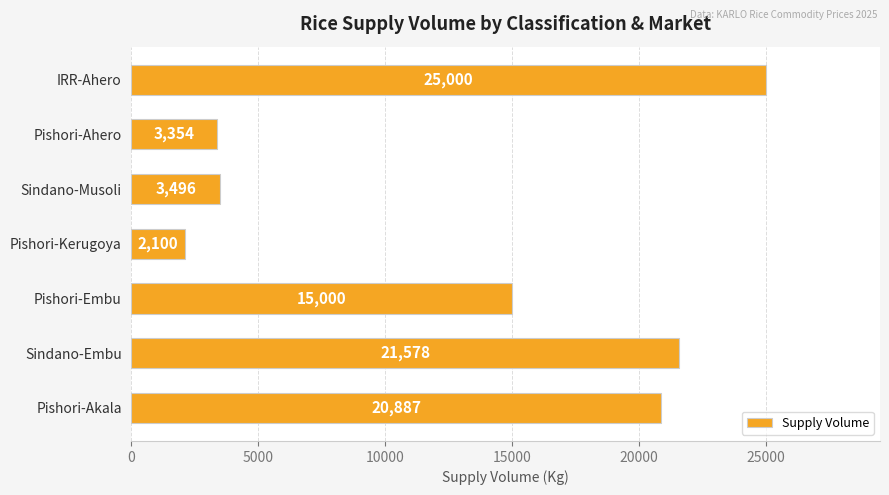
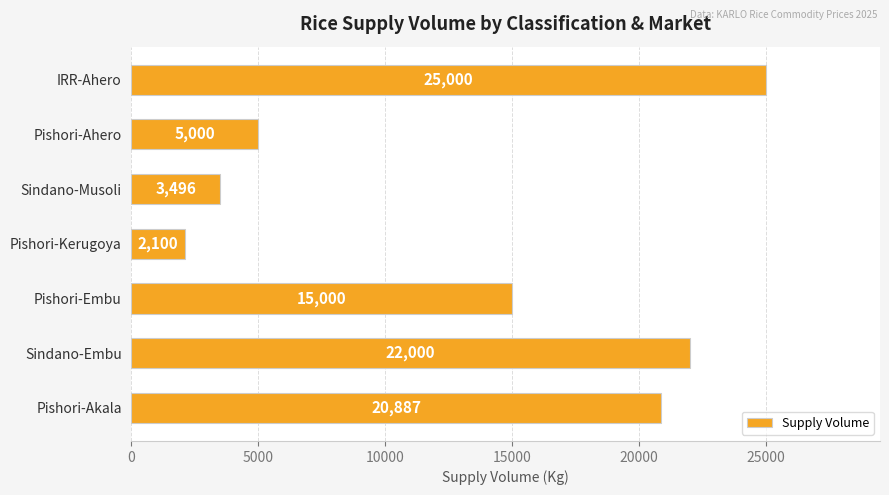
Pishori-Ahero: 3,354 -> 5,000
Sindano-Embu: 21,578 -> 22,000
